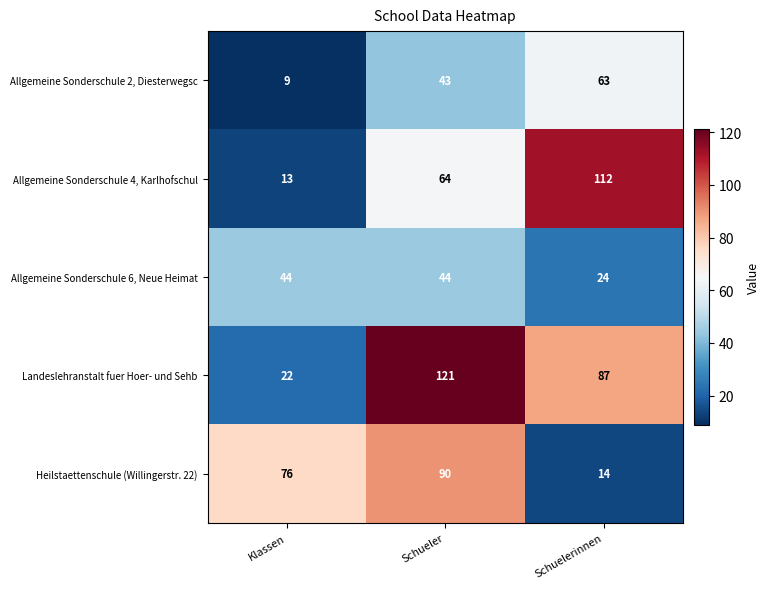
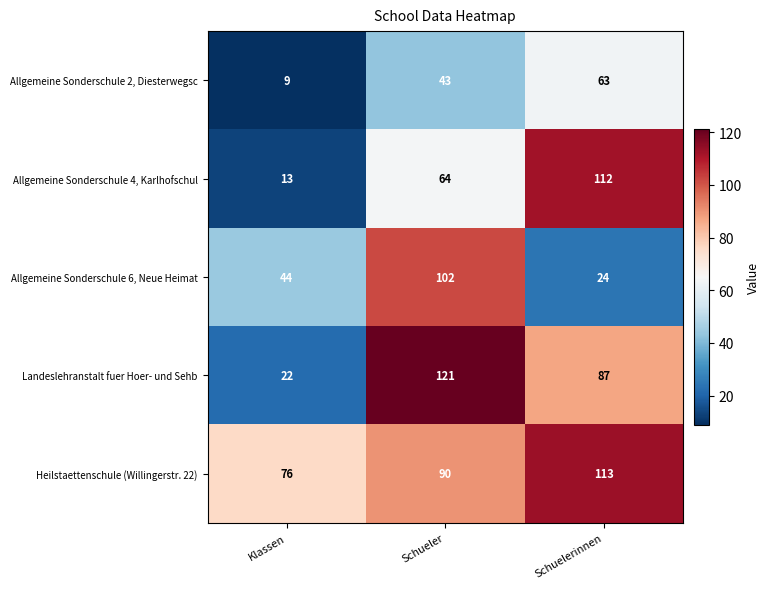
Allgemeine Sonderschule 6, Neue Heimat, Schueler: 44 -> 102
Heilstaettenschule (Willingerstr. 22), Schuelerinnen: 14 -> 113
